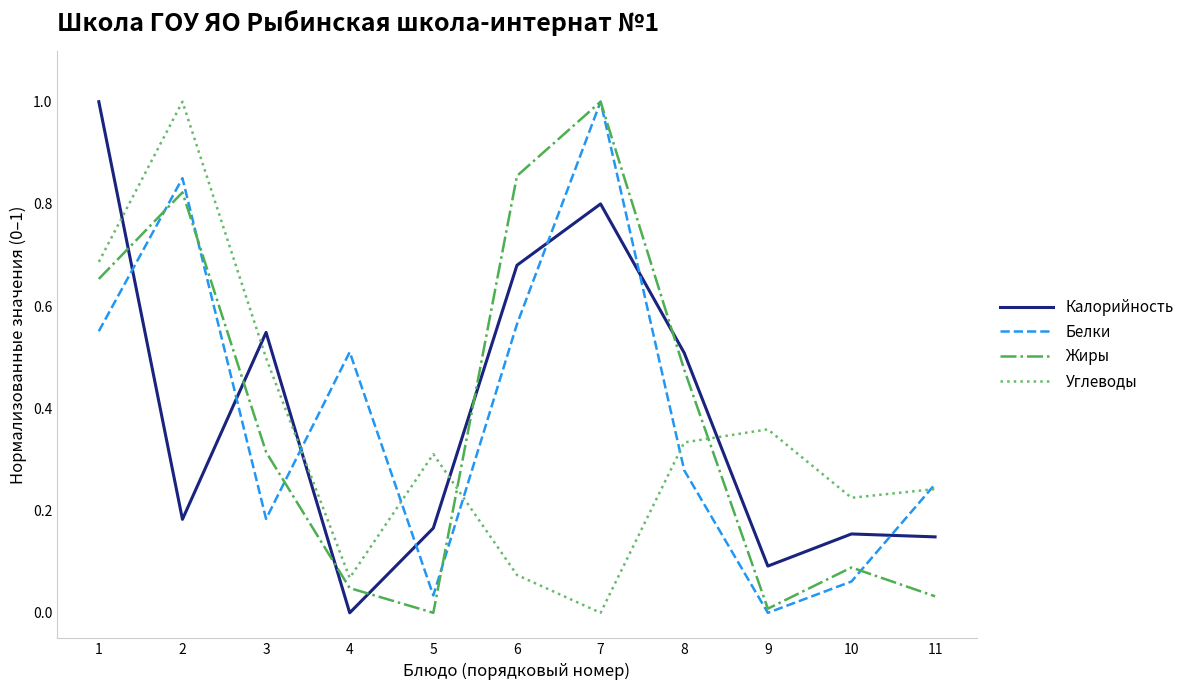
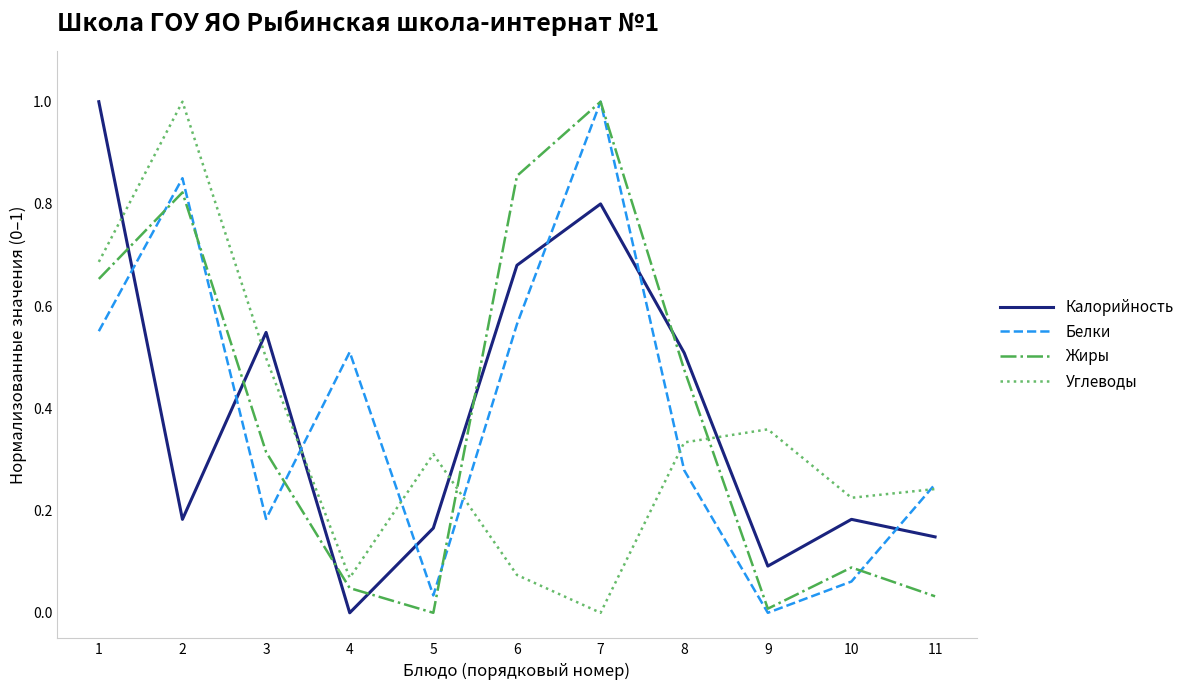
Калорийность, 10: 0.15 -> 0.18
